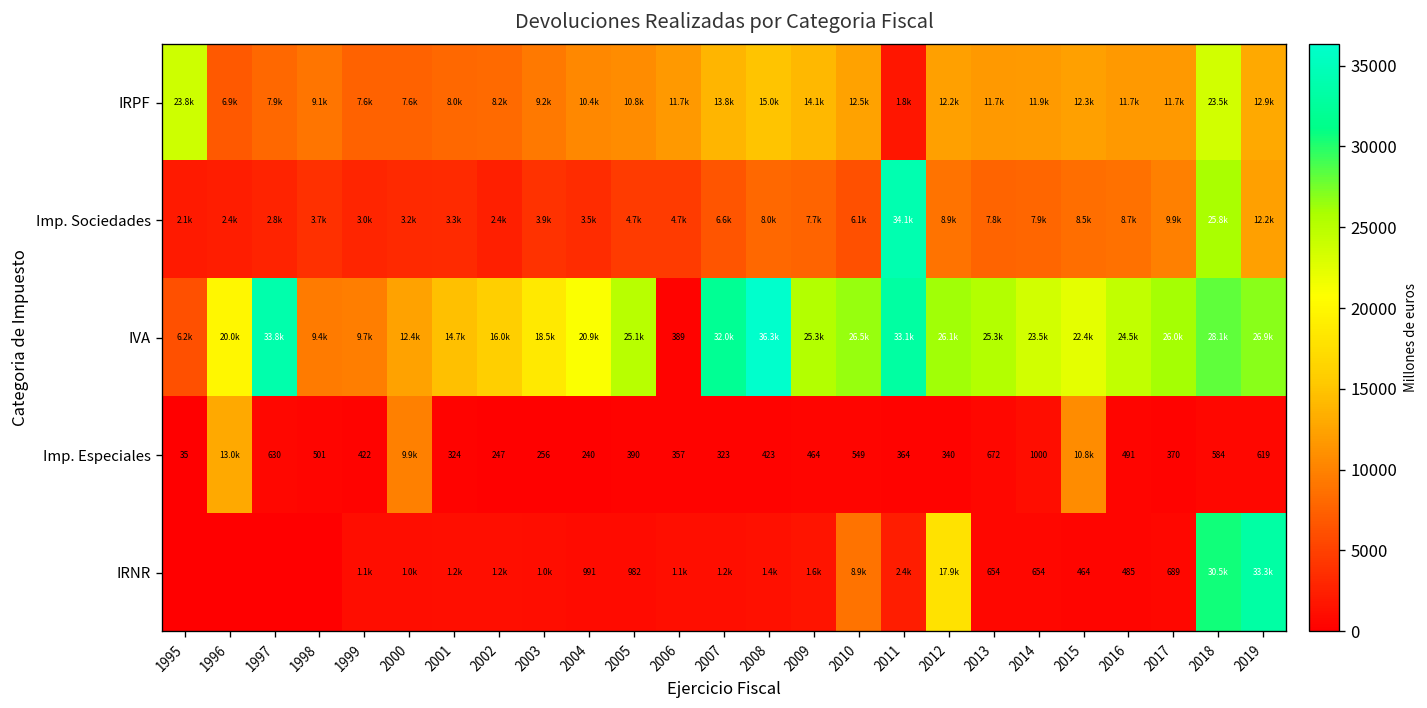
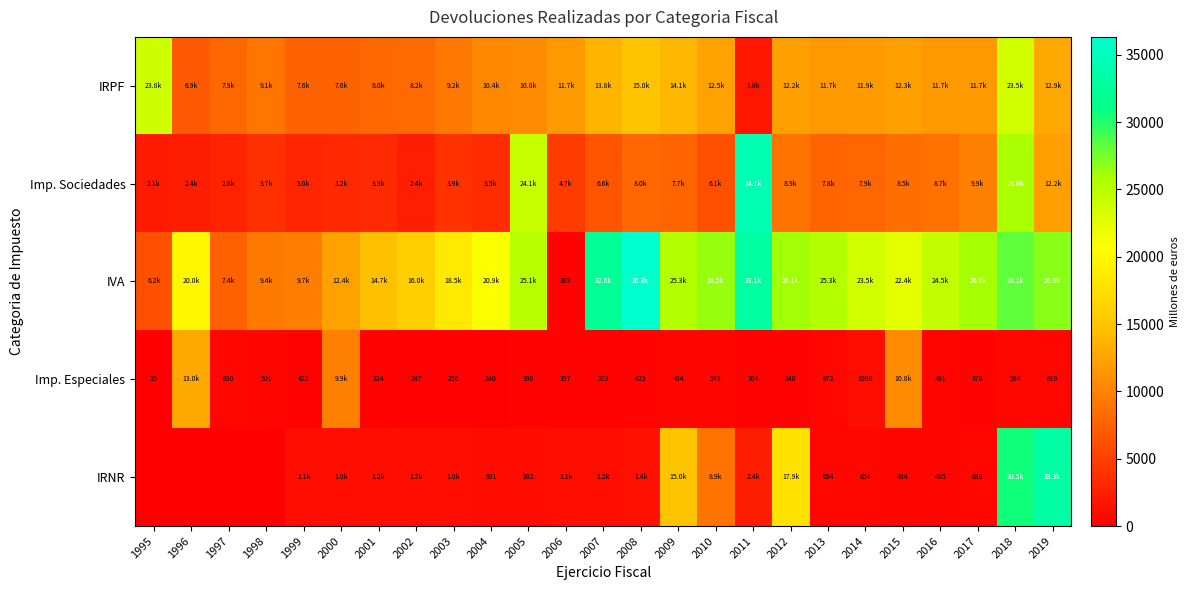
Imp. Sociedades, 2005: 4.7k -> 24.1k
IVA, 1997: 33.8k -> 7.4k
IRNR, 2009: 1.6k -> 15.0k
